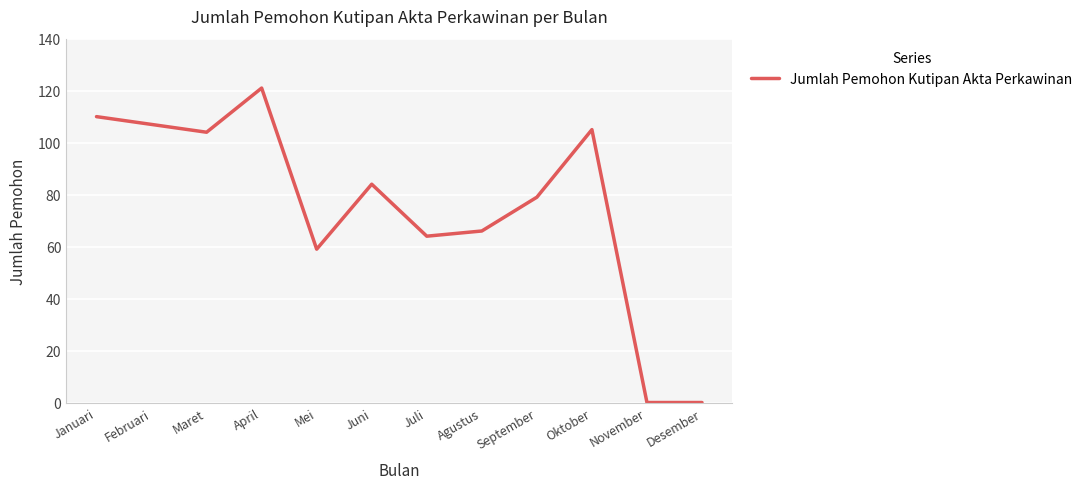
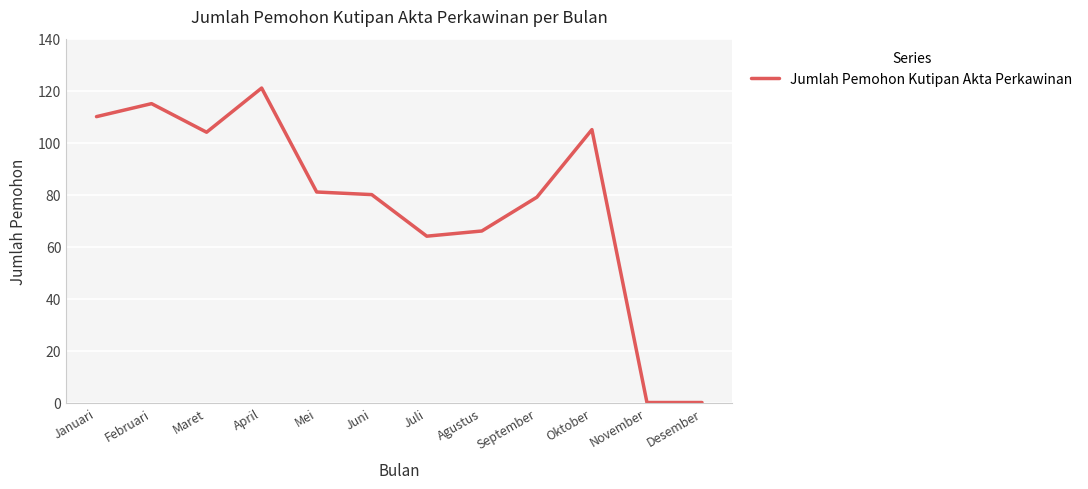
Februari: 107 -> 115
Mei: 59 -> 81
Juni: 84 -> 80
